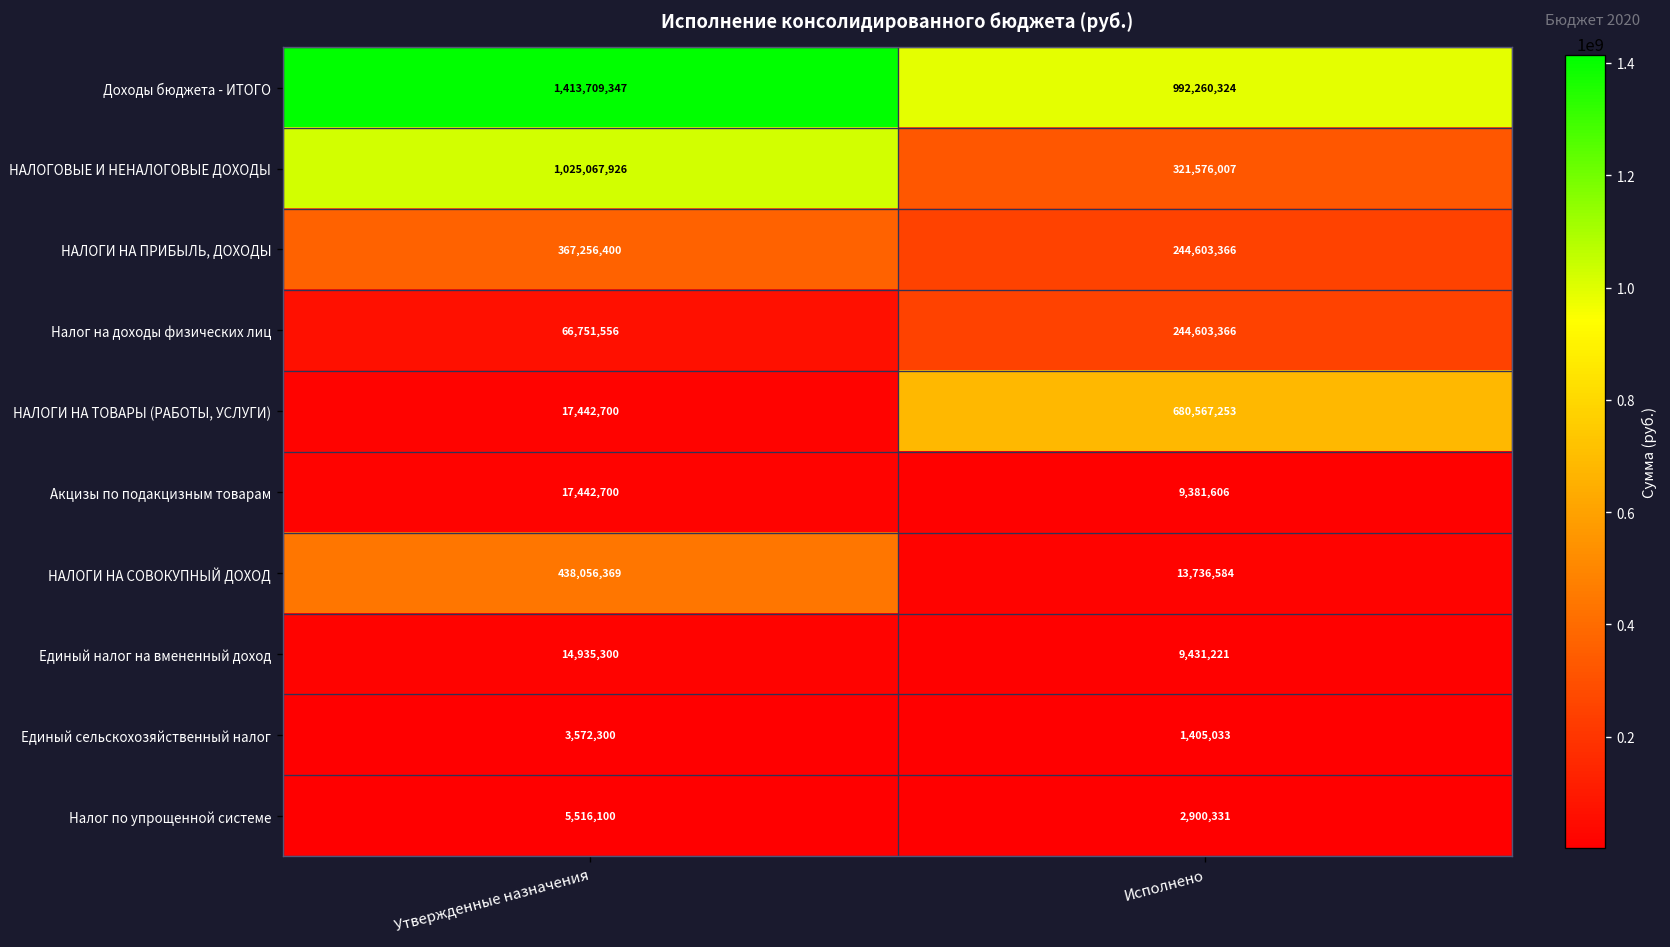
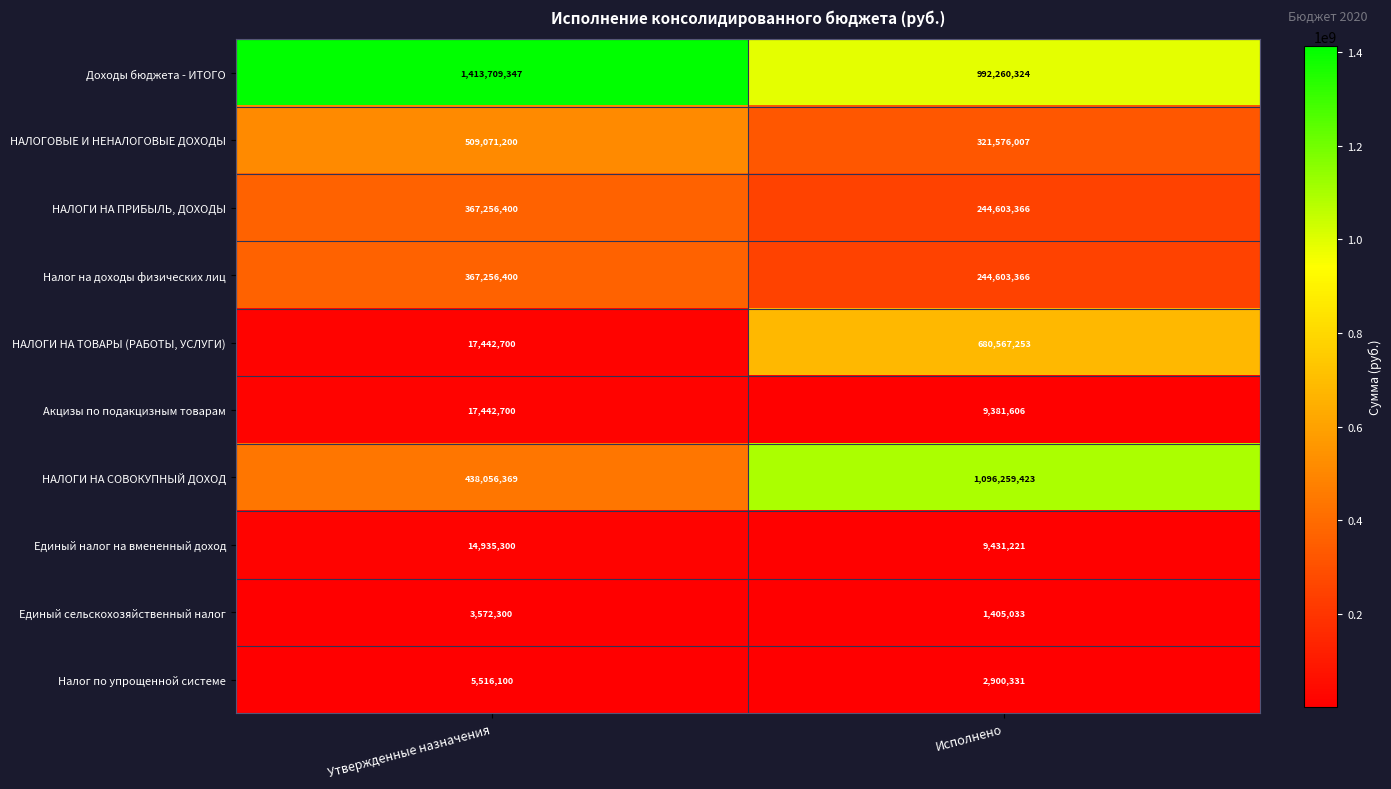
НАЛОГОВЫЕ И НЕНАЛОГОВЫЕ ДОХОДЫ, Утвержденные назначения: 1,025,067,926 -> 509,071,200
Налог на доходы физических лиц, Утвержденные назначения: 66,751,556 -> 367,256,400
НАЛОГИ НА СОВОКУПНЫЙ ДОХОД, Исполнено: 13,736,584 -> 1,096,259,423
